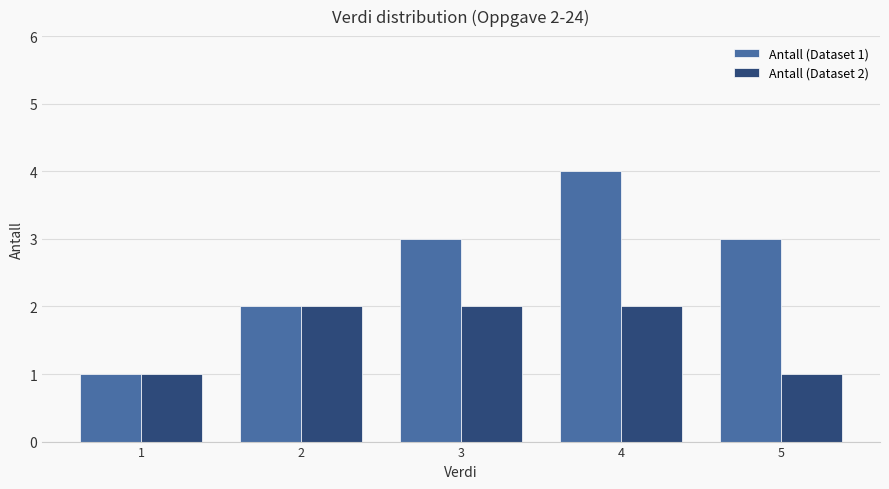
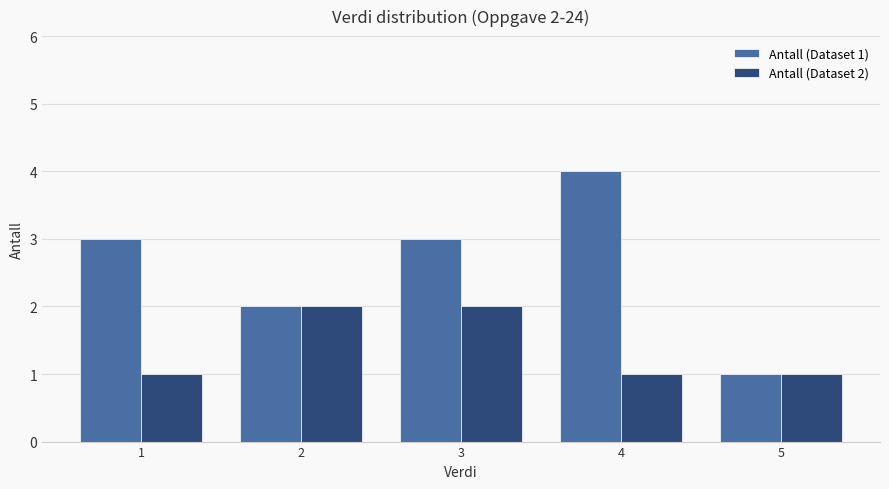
Antall (Dataset 1), 1: 1 -> 3
Antall (Dataset 2), 4: 2 -> 1
Antall (Dataset 1), 5: 3 -> 1
